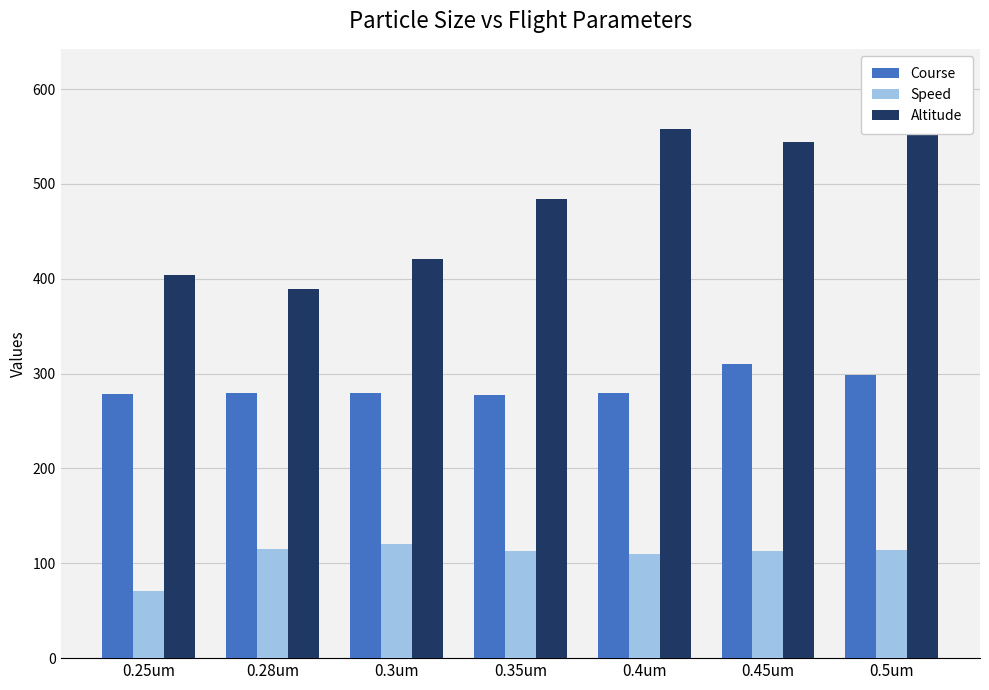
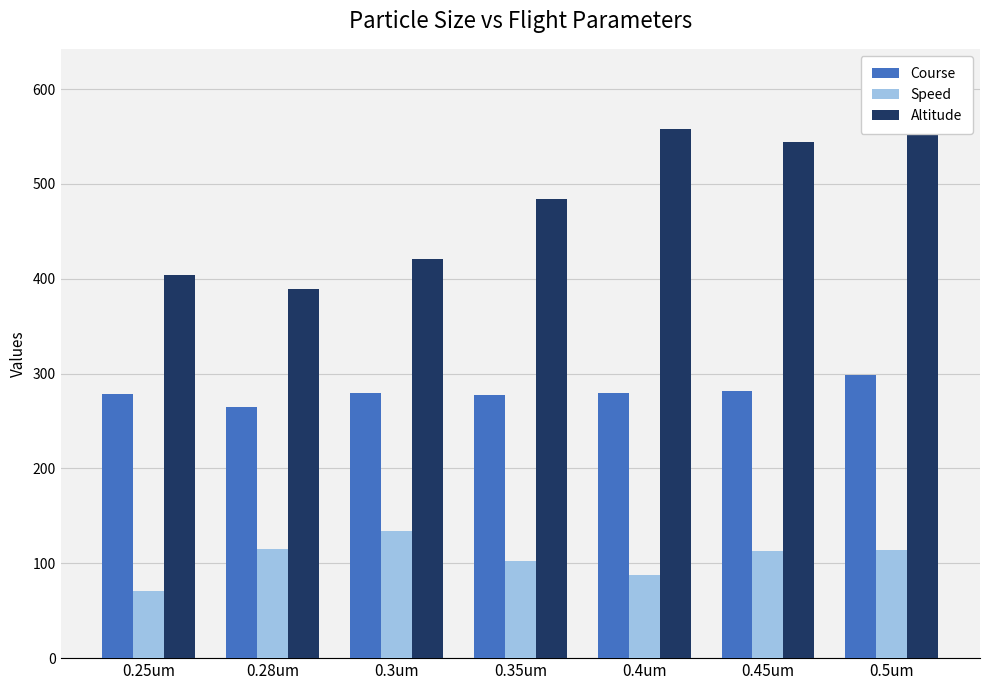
Course, 0.28um: 280 -> 260
Speed, 0.3um: 120 -> 130
Speed, 0.35um: 110 -> 100
Speed, 0.4um: 110 -> 90
Course, 0.45um: 310 -> 280
